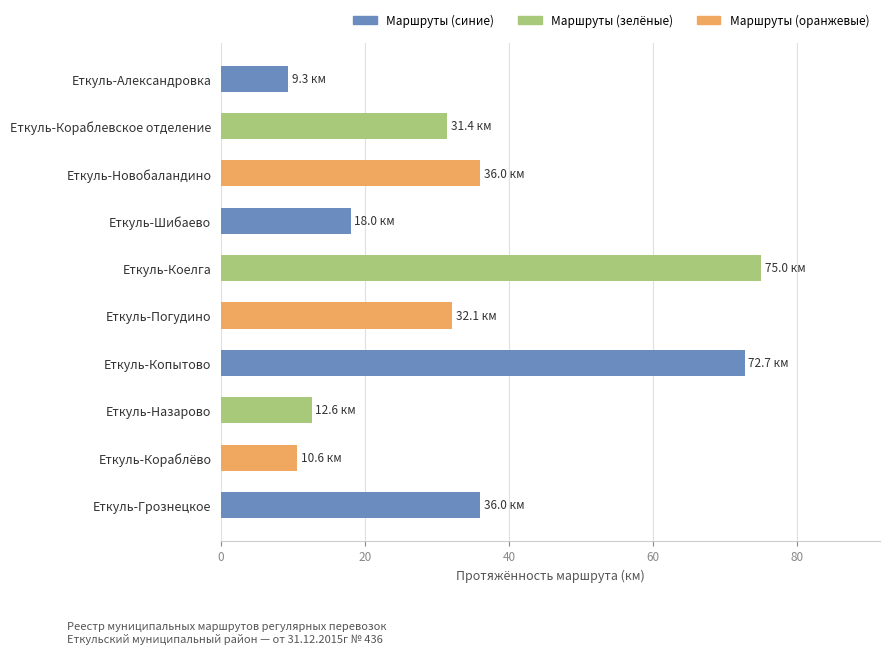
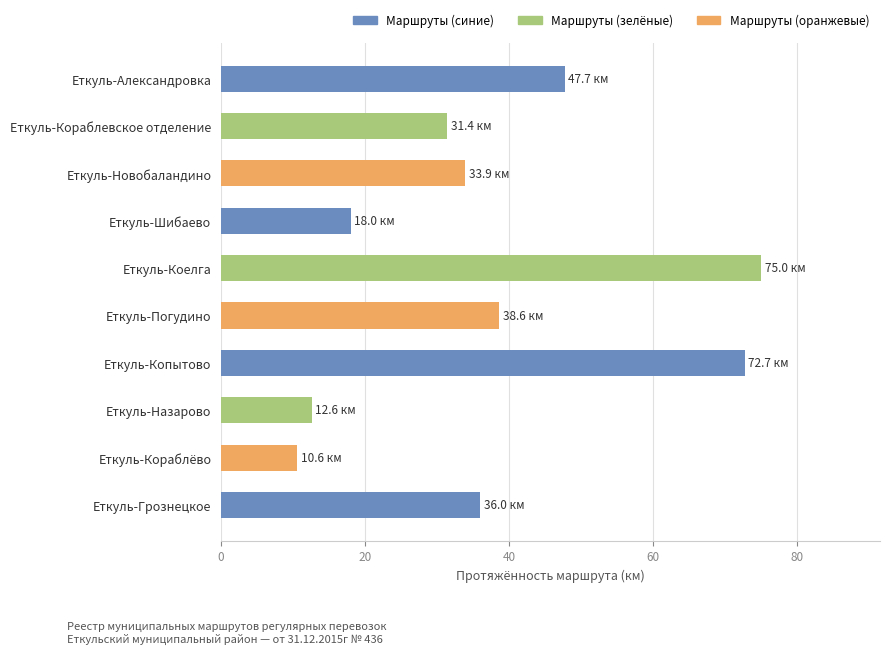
Еткуль-Александровка: 9.3 -> 47.7
Еткуль-Новобаландино: 36.0 -> 33.9
Еткуль-Погудино: 32.1 -> 38.6
